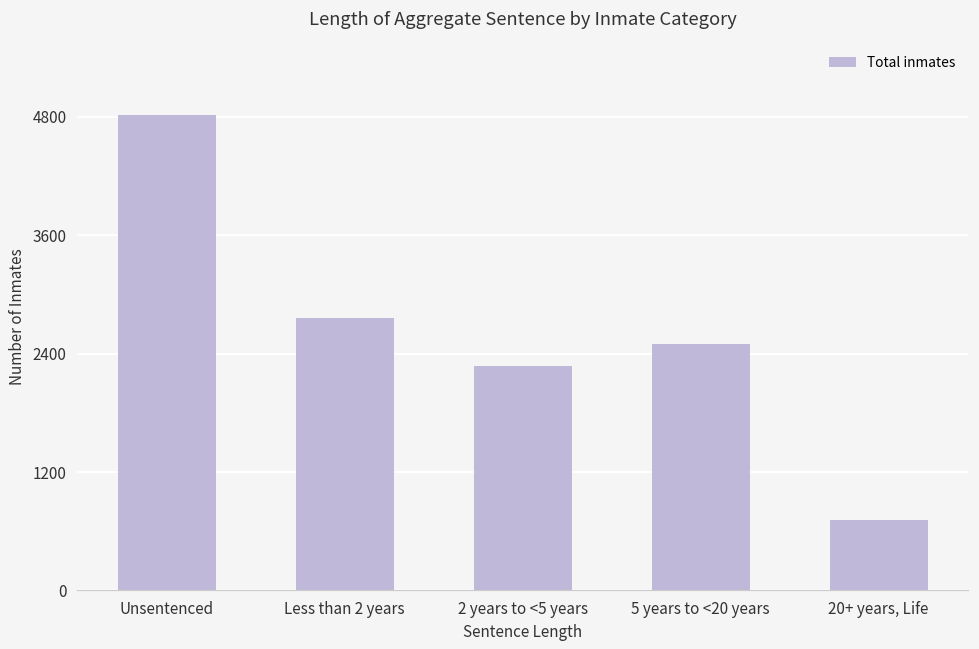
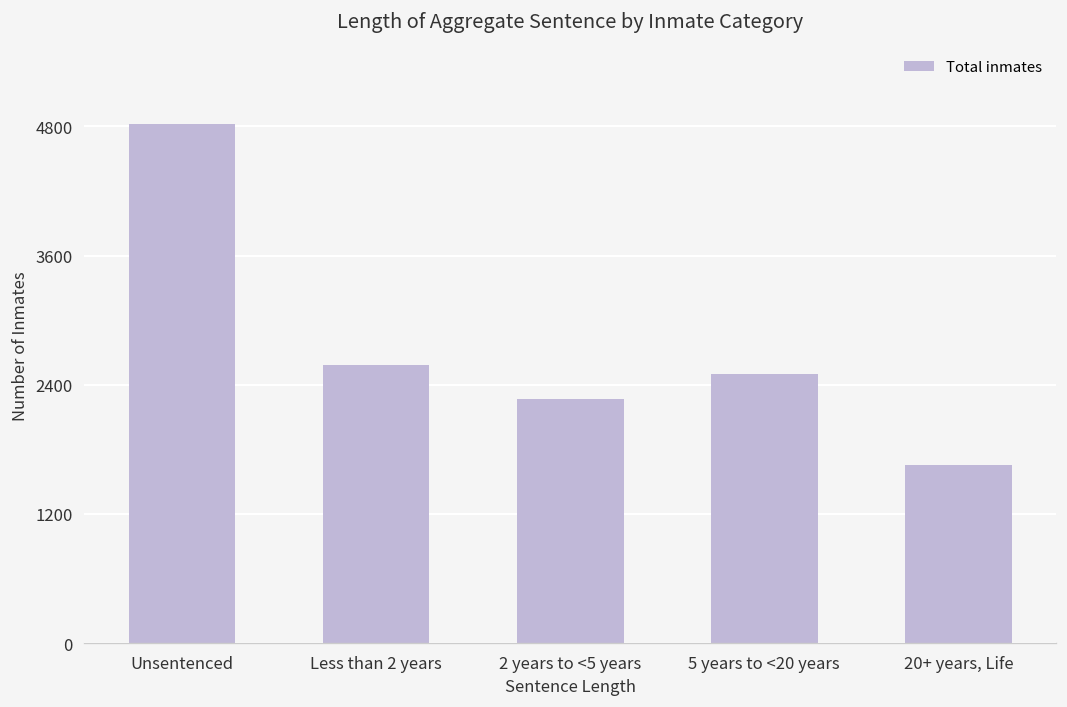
Less than 2 years: 2800 -> 2600
20+ years, Life: 700 -> 1700
